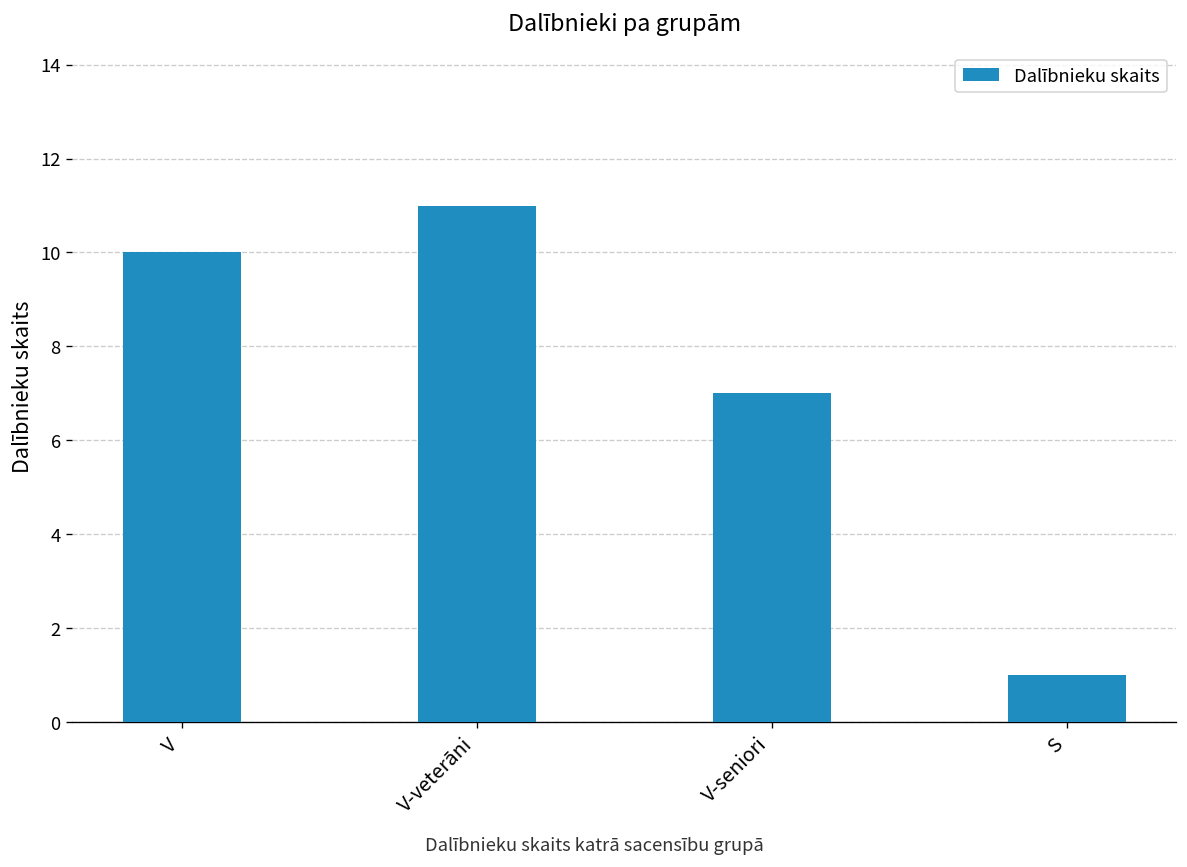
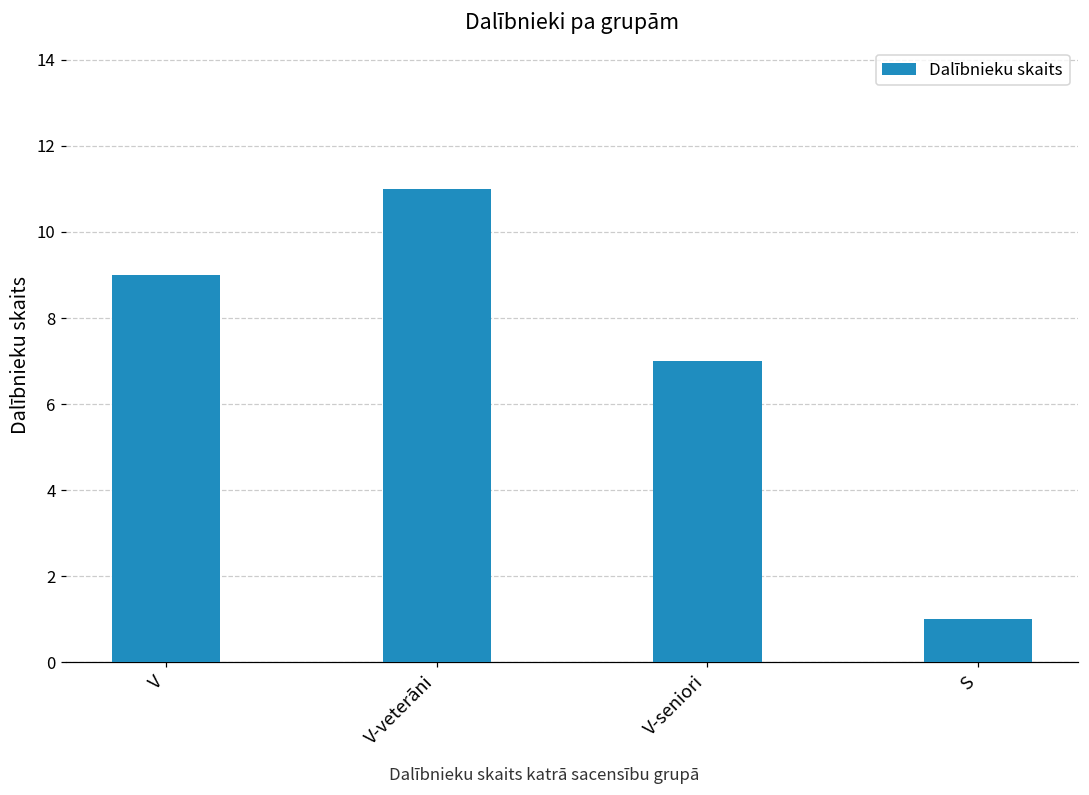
V: 10 -> 9
